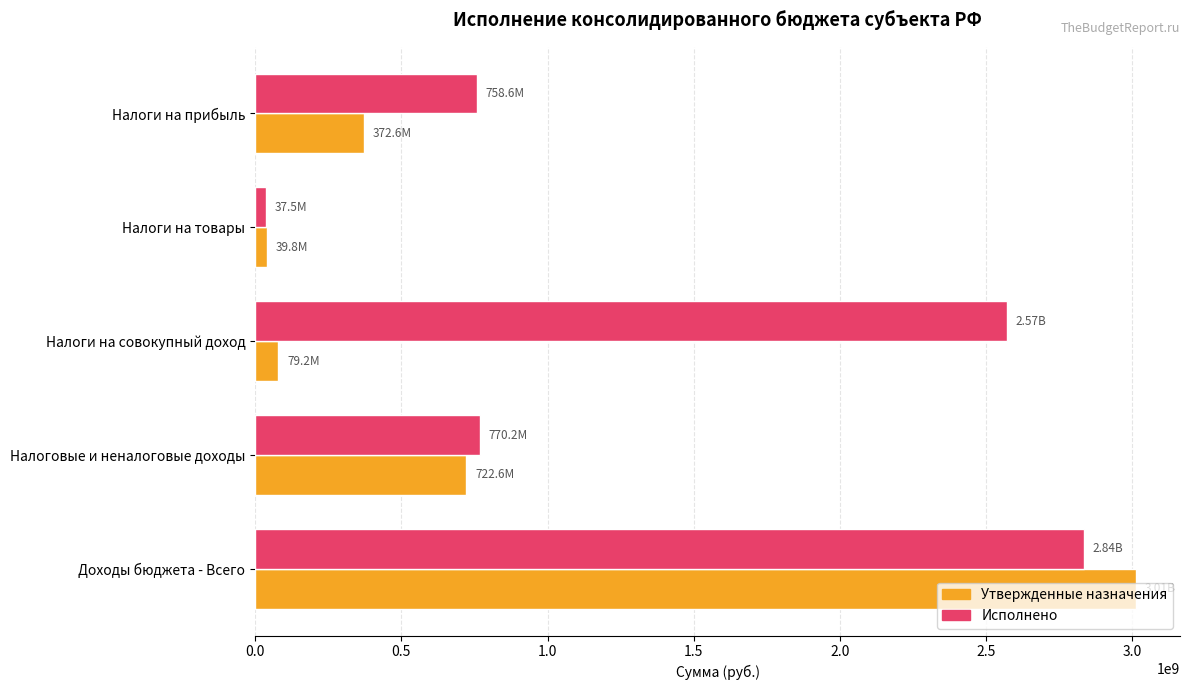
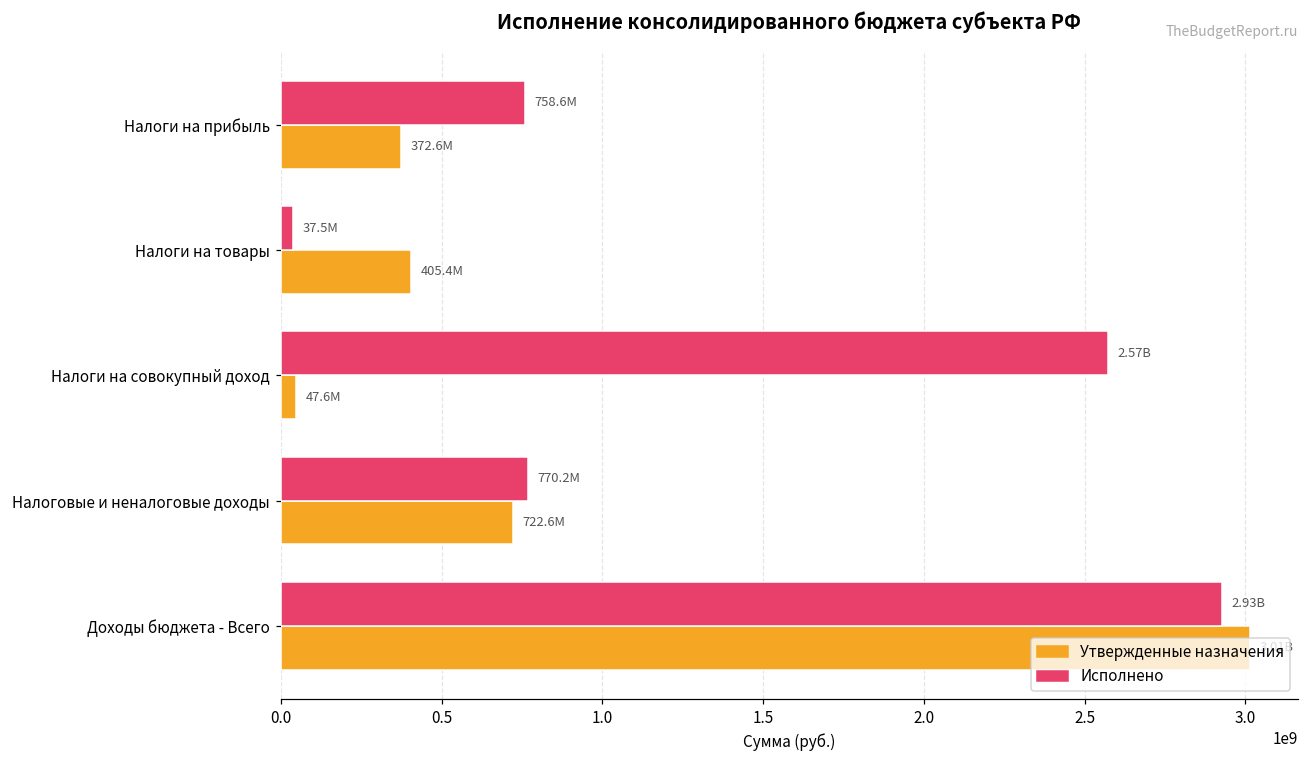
Утвержденные назначения, Налоги на товары: 39.8M -> 405.4M
Утвержденные назначения, Налоги на совокупный доход: 79.2M -> 47.6M
Исполнено, Доходы бюджета - Всего: 2.84B -> 2.93B
